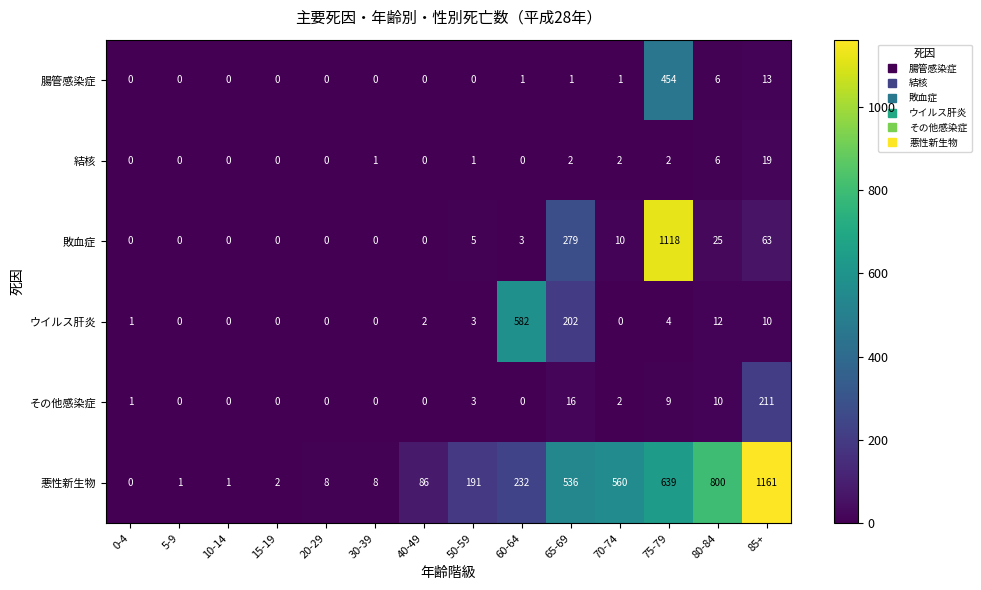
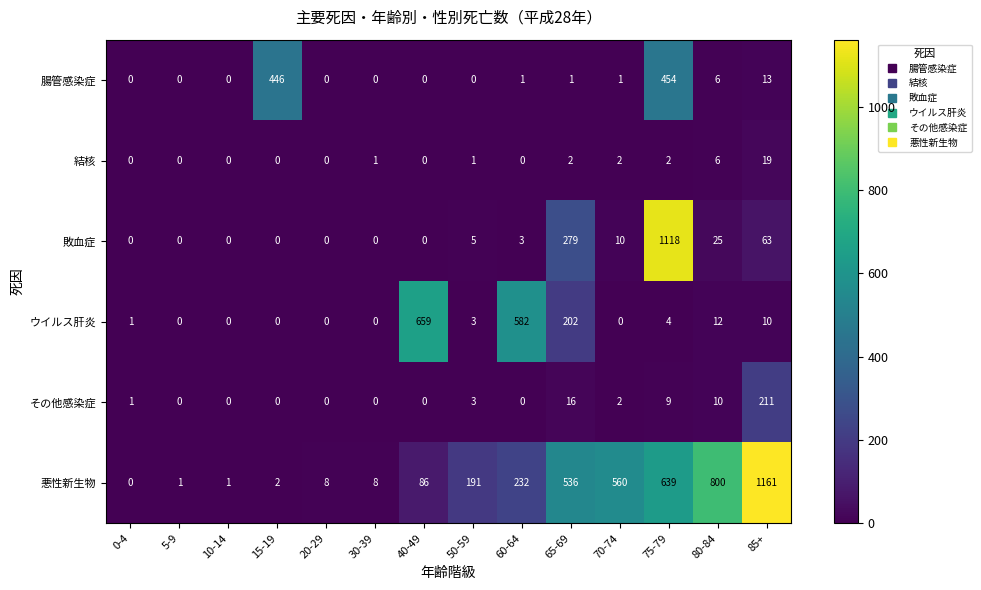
腸管感染症, 15-19: 0 -> 446
ウイルス肝炎, 40-49: 2 -> 659
